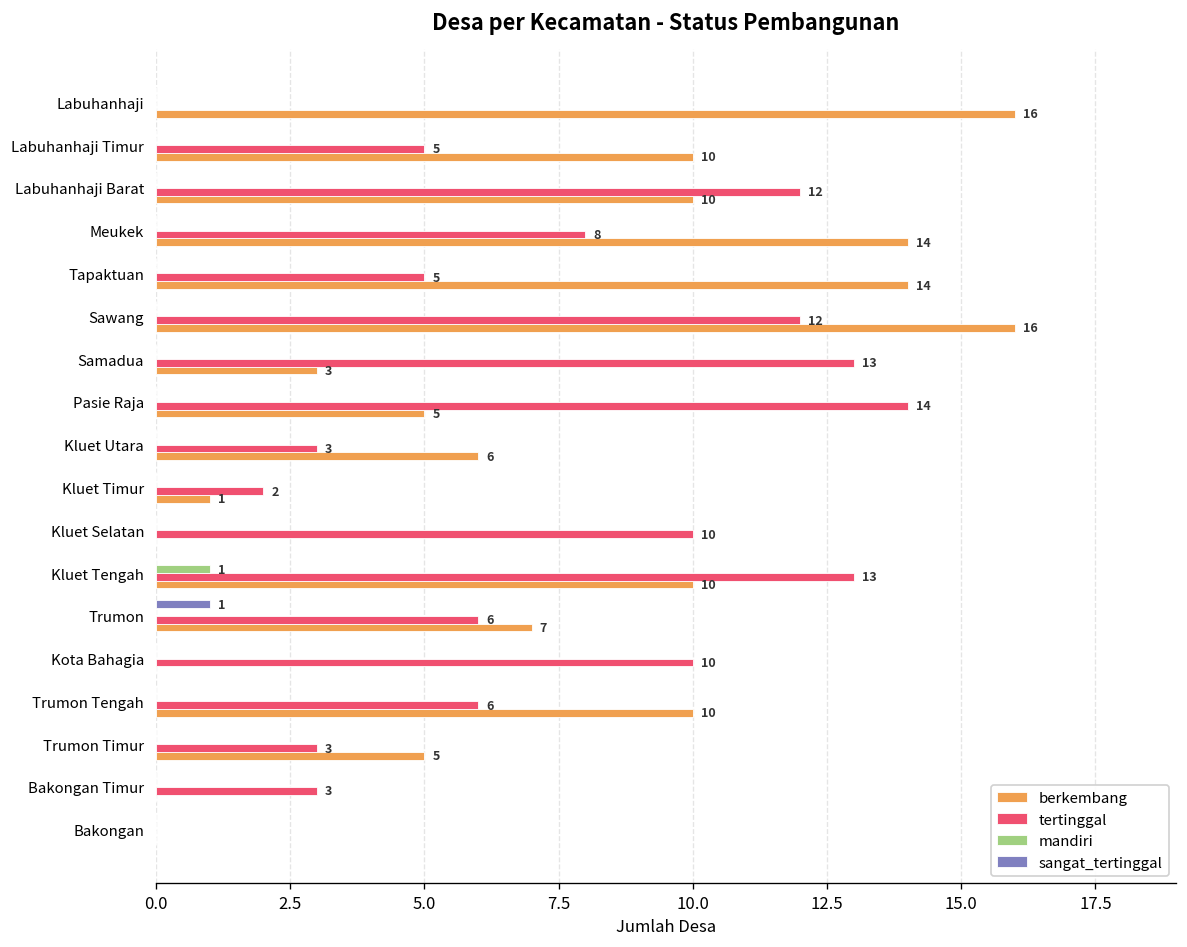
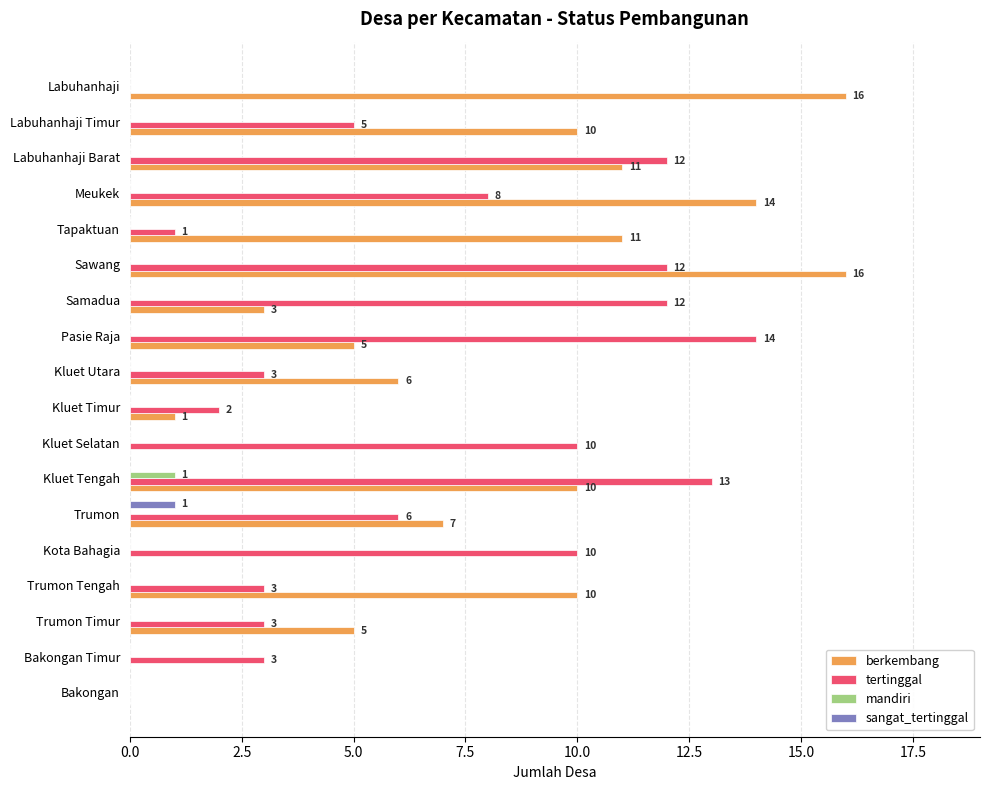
berkembang, Labuhanhaji Barat: 10 -> 11
tertinggal, Tapaktuan: 5 -> 1
berkembang, Tapaktuan: 14 -> 11
tertinggal, Samadua: 13 -> 12
tertinggal, Trumon Tengah: 6 -> 3
